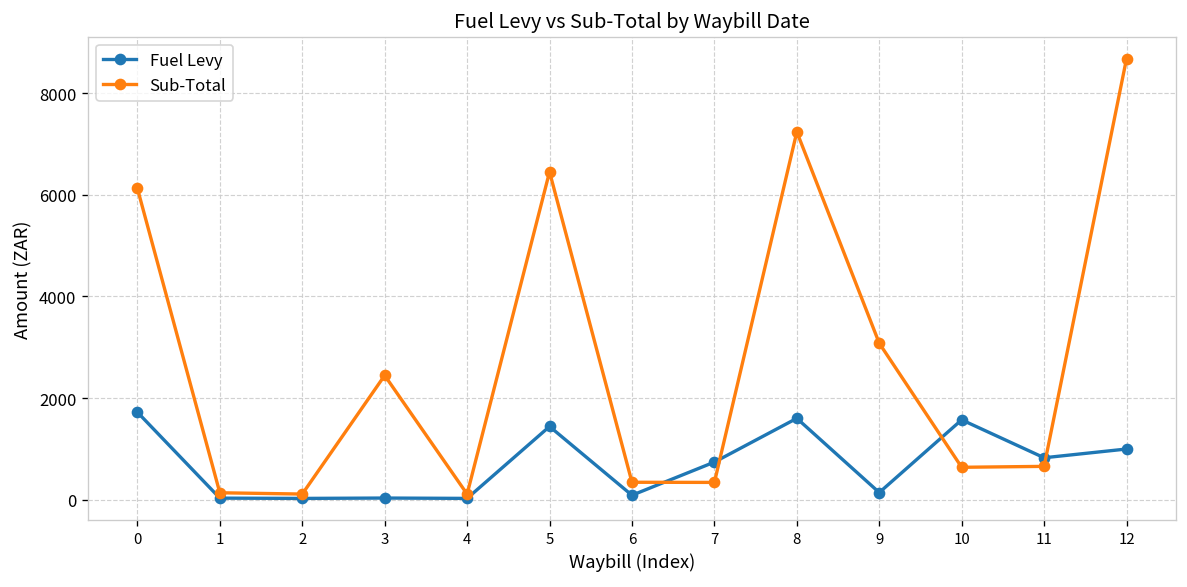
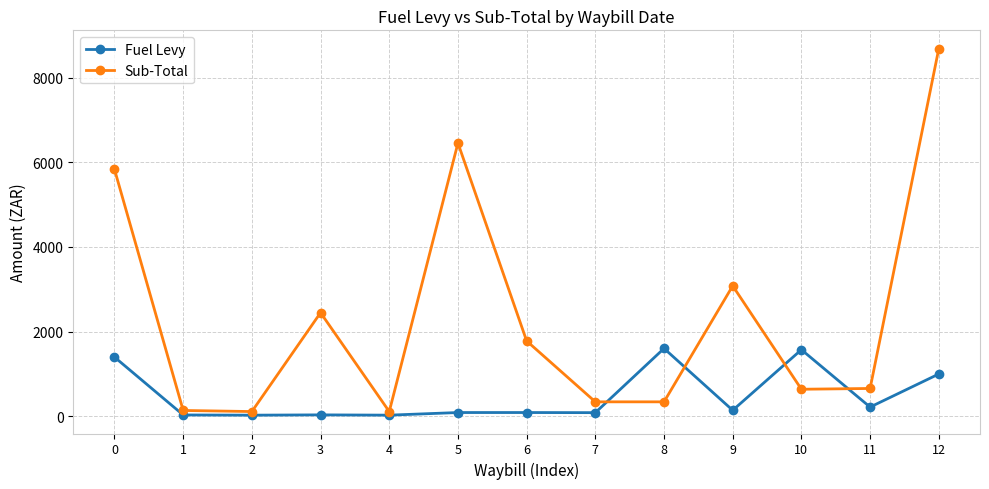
Fuel Levy, 0: 1700 -> 1400
Sub-Total, 0: 6100 -> 5800
Fuel Levy, 5: 1400 -> 100
Sub-Total, 6: 300 -> 1800
Fuel Levy, 7: 700 -> 100
Sub-Total, 8: 7200 -> 300
Fuel Levy, 11: 800 -> 200
